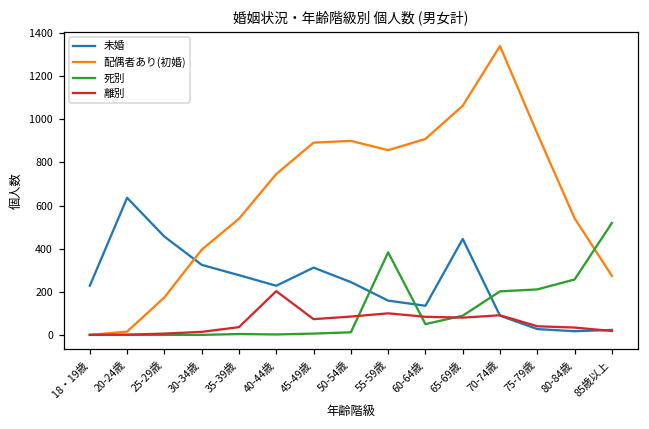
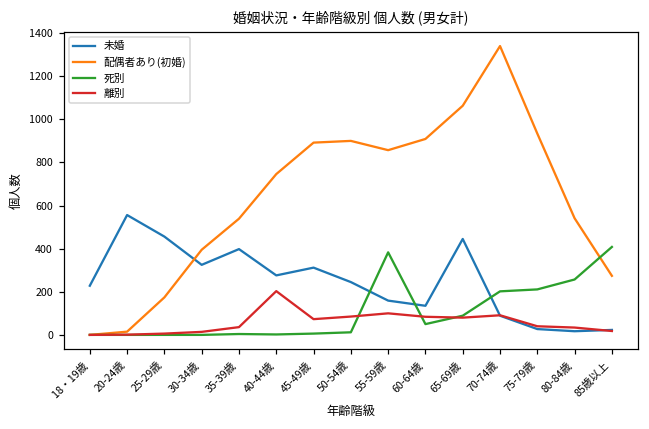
未婚, 20-24歳: 640 -> 560
未婚, 35-39歳: 280 -> 400
未婚, 40-44歳: 230 -> 280
死別, 85歳以上: 520 -> 410
